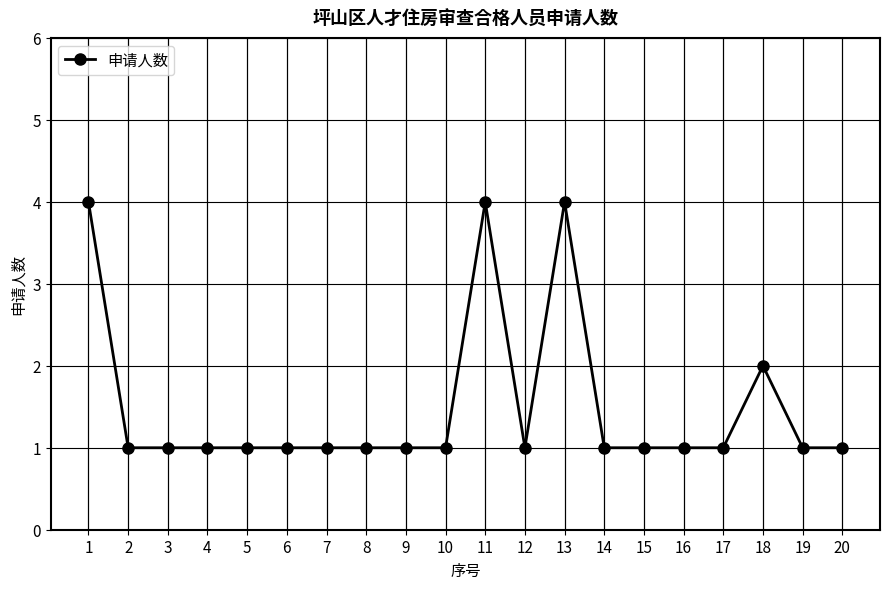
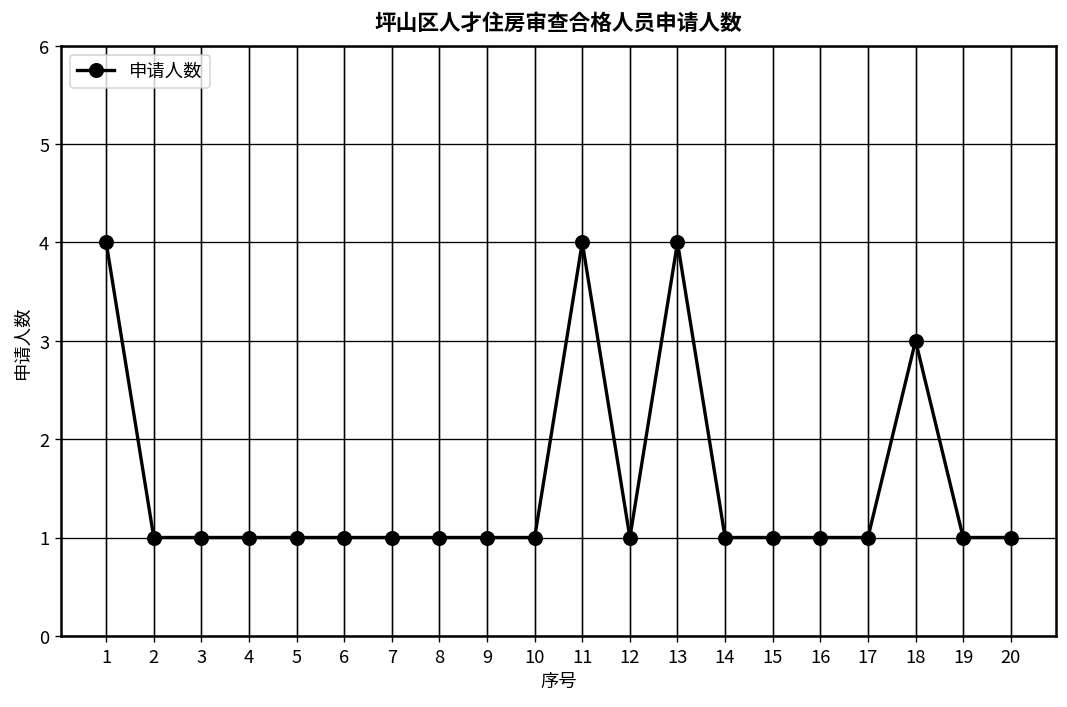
18: 2 -> 3
